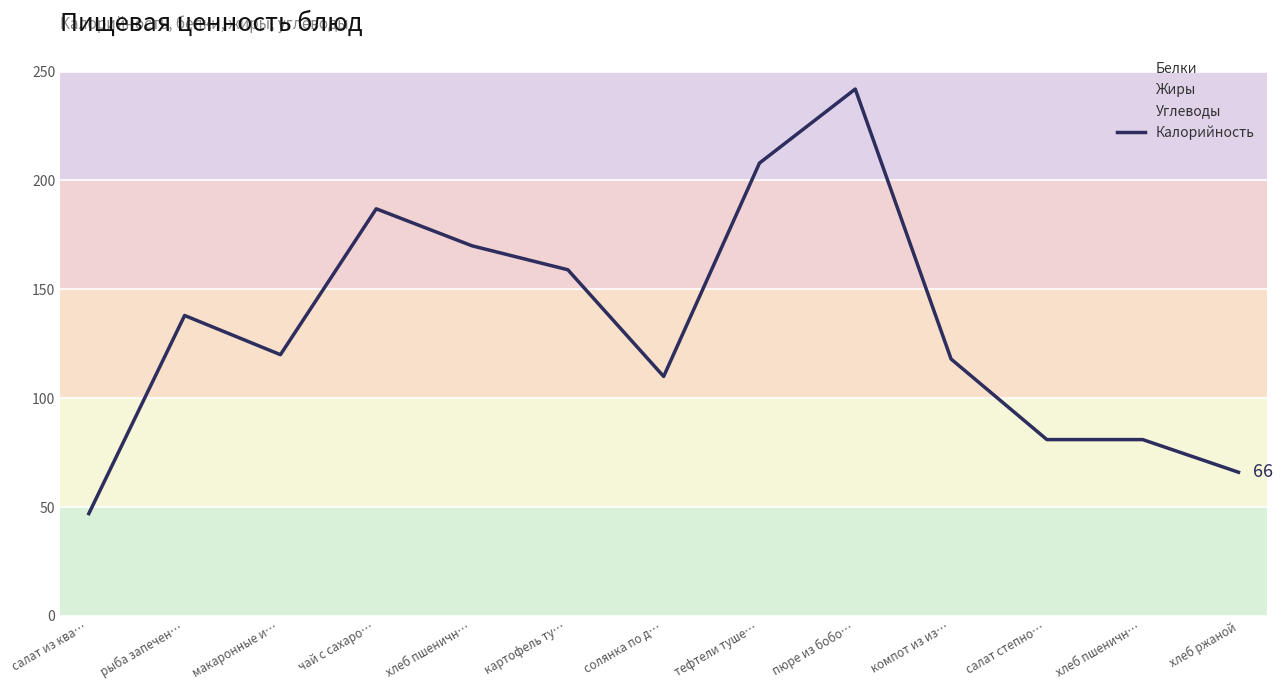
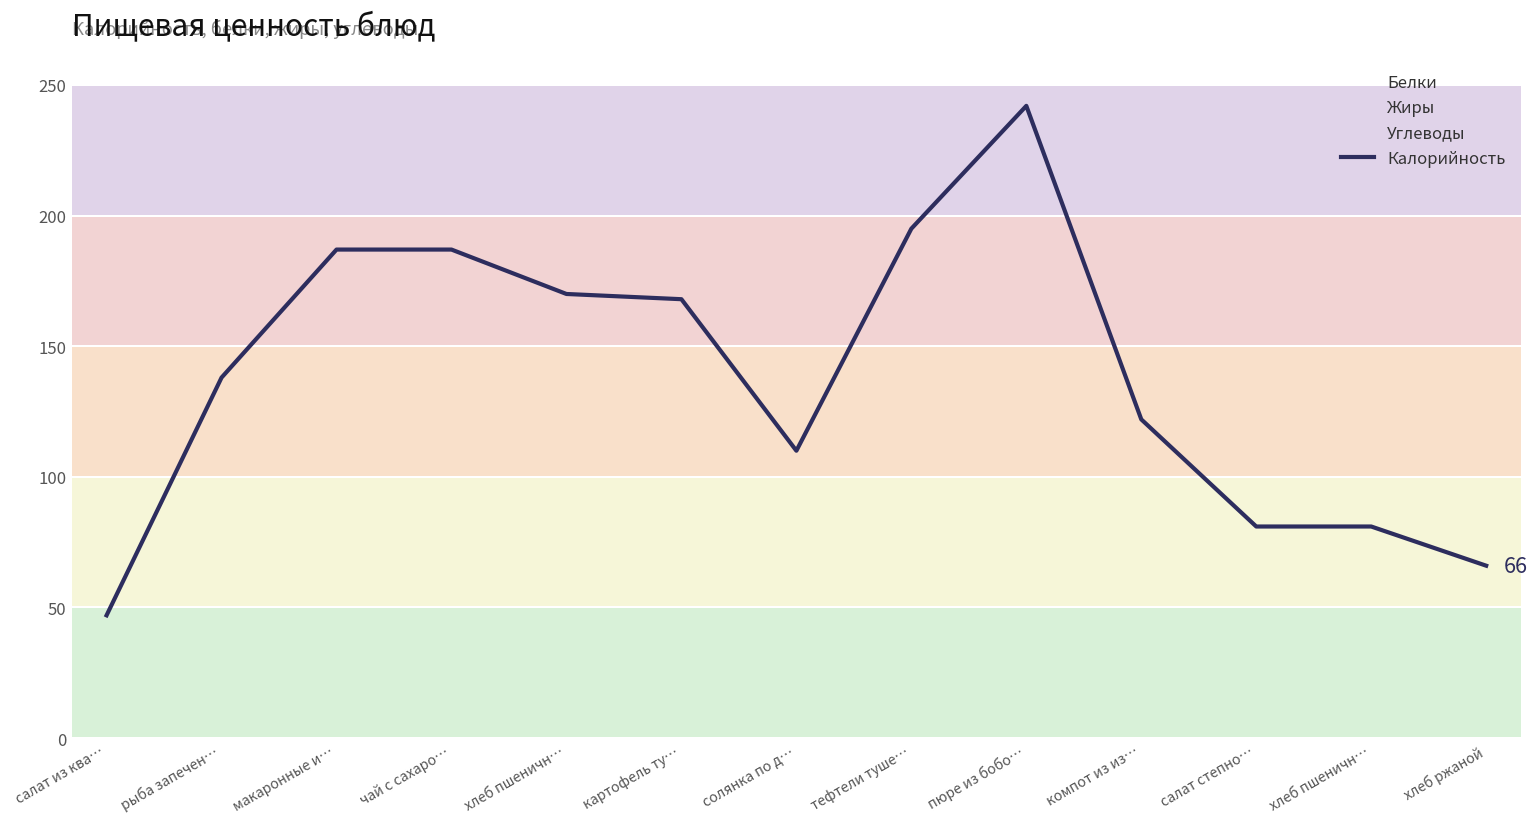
Калорийность, макаронные и…: 120 -> 187
Калорийность, картофель ту…: 159 -> 168
Калорийность, тефтели туше…: 208 -> 195
Калорийность, компот из из…: 118 -> 122
